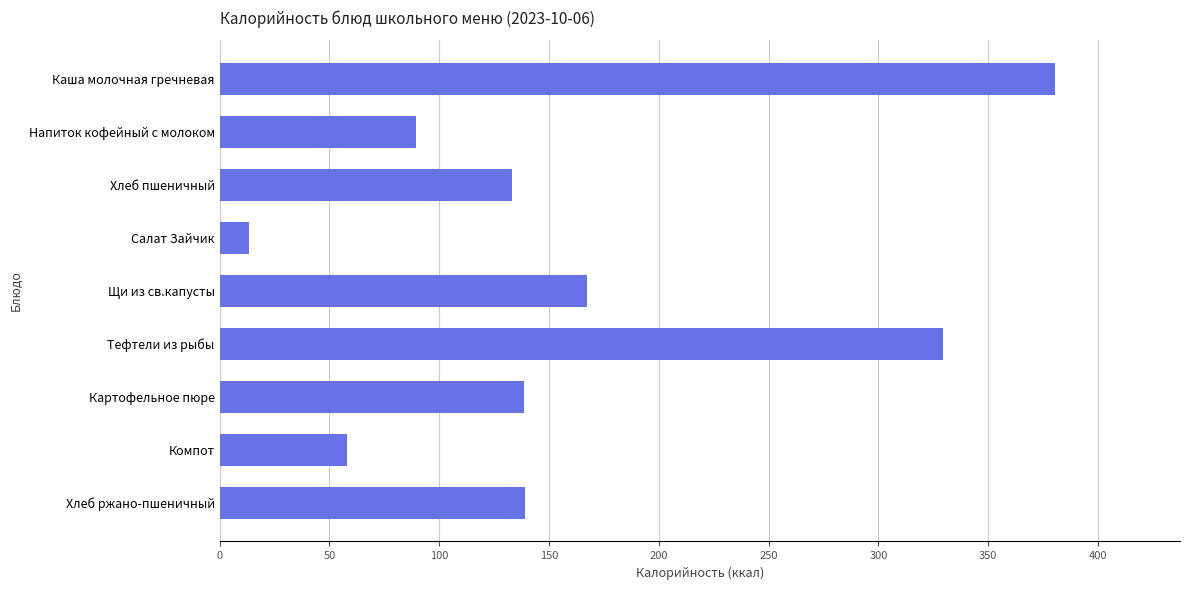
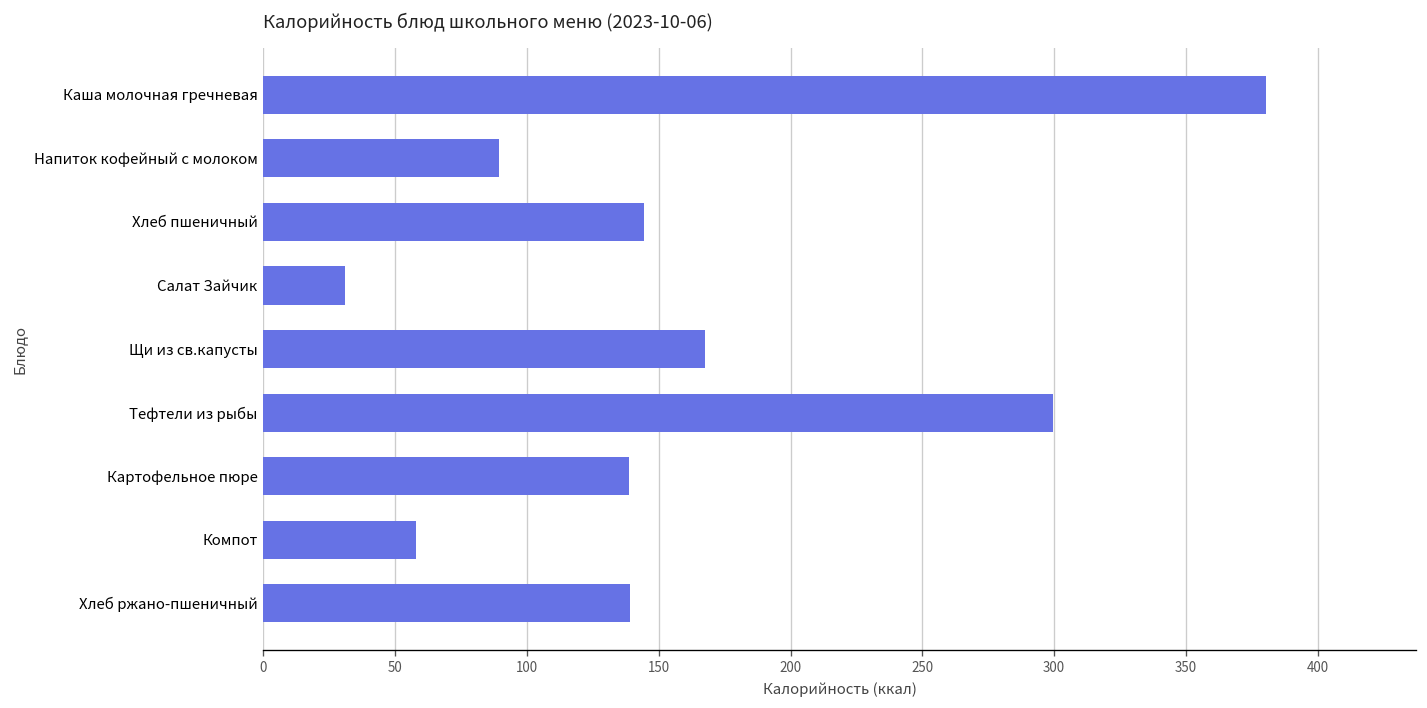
Хлеб пшеничный: 133 -> 144
Салат Зайчик: 14 -> 31
Тефтели из рыбы: 329 -> 300
